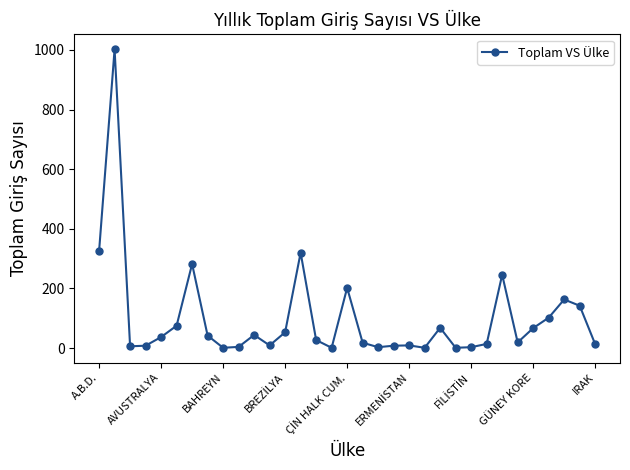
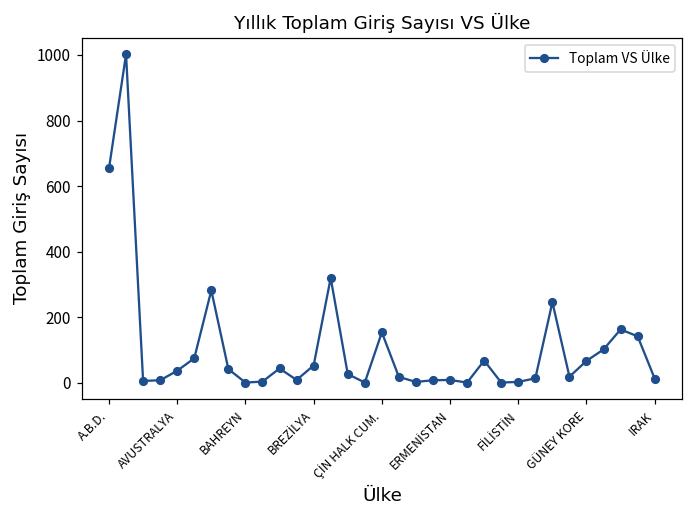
A.B.D.: 330 -> 650
ÇİN HALK CUM.: 200 -> 150
